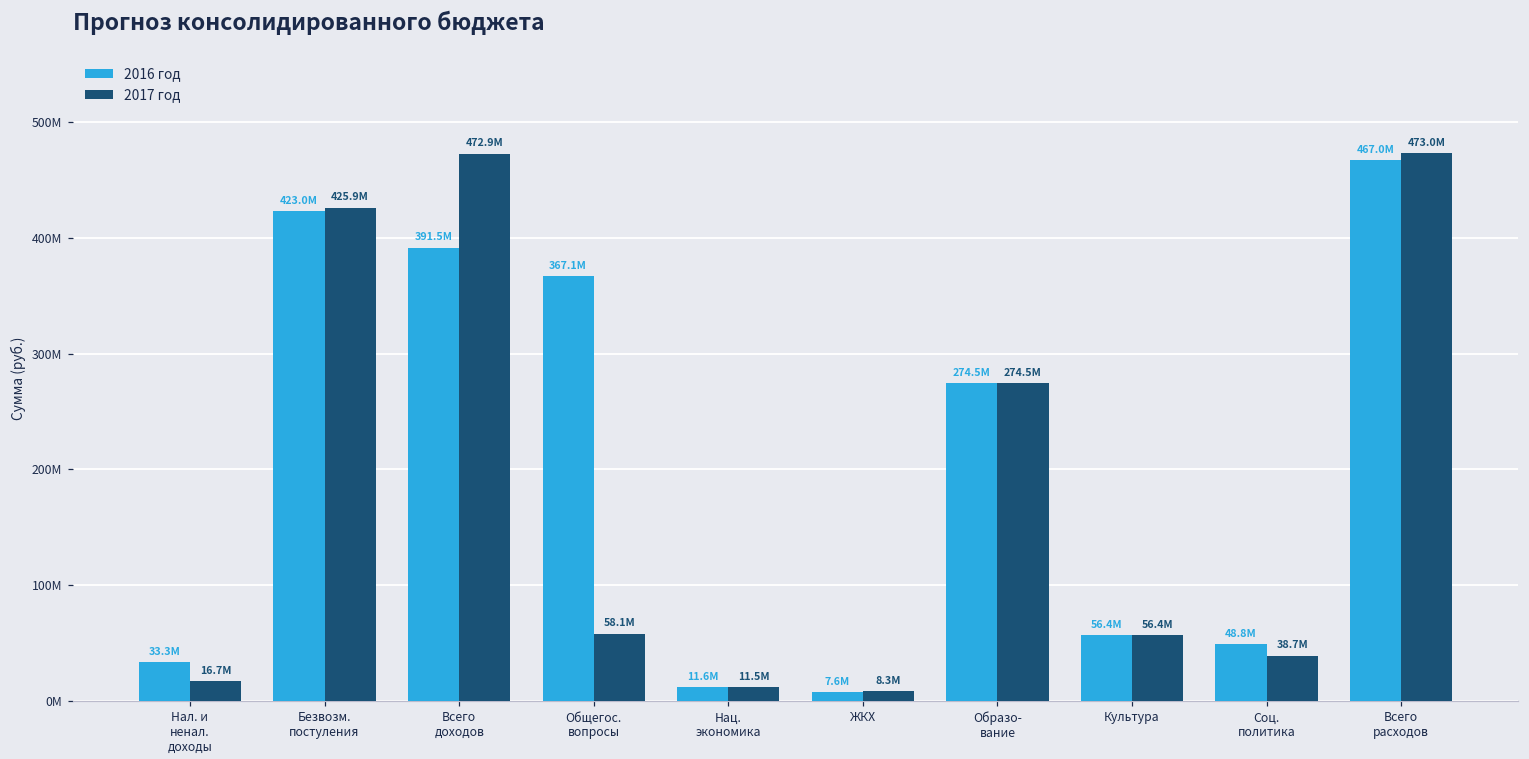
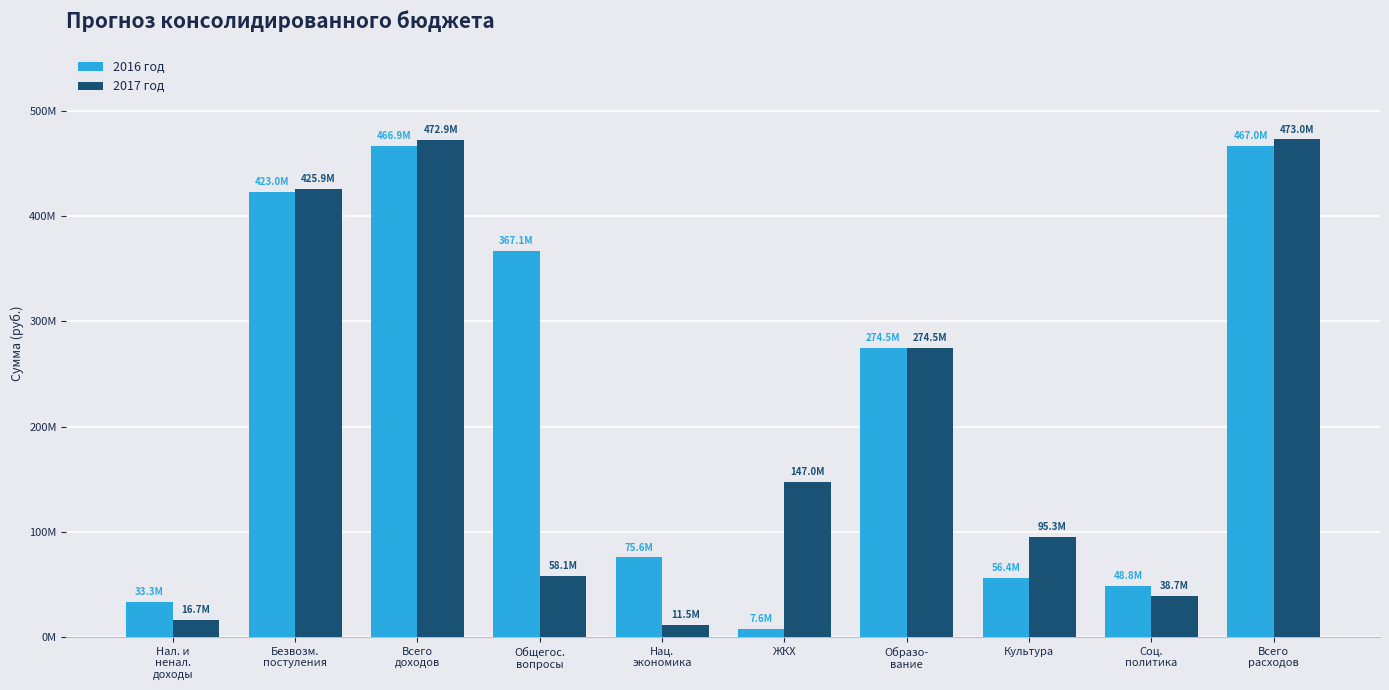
2016 год, Всего доходов: 391.5M -> 466.9M
2016 год, Нац. экономика: 11.6M -> 75.6M
2017 год, ЖКХ: 8.3M -> 147.0M
2017 год, Культура: 56.4M -> 95.3M
